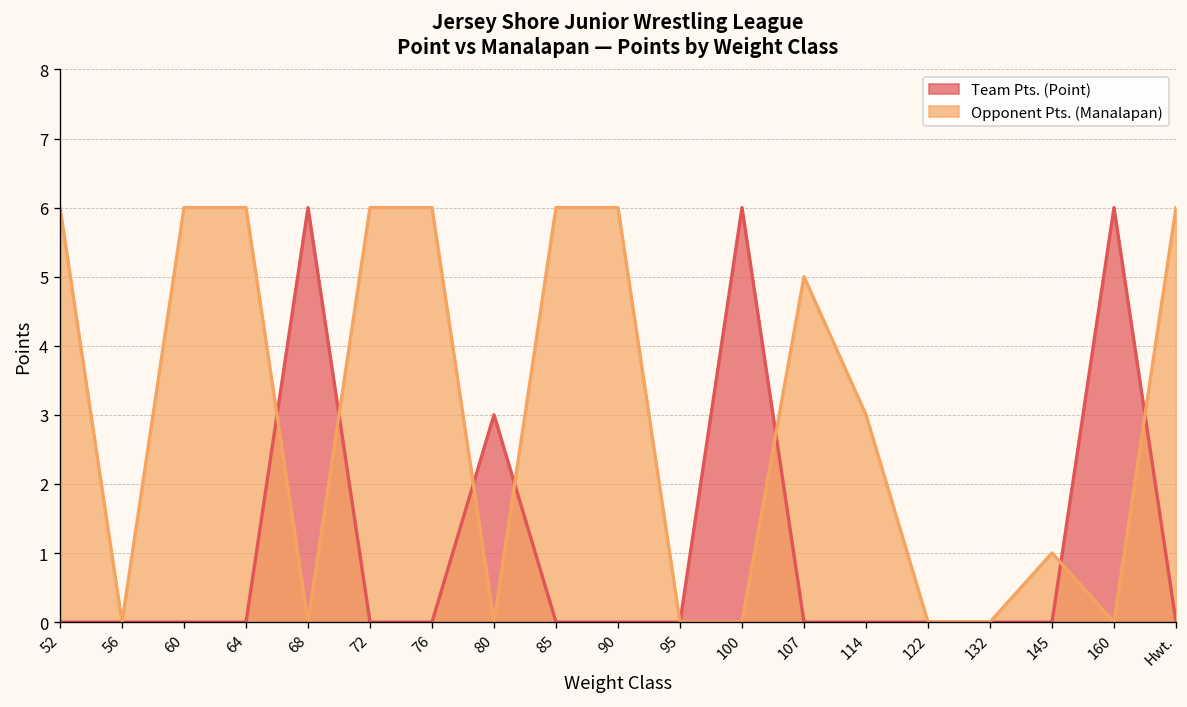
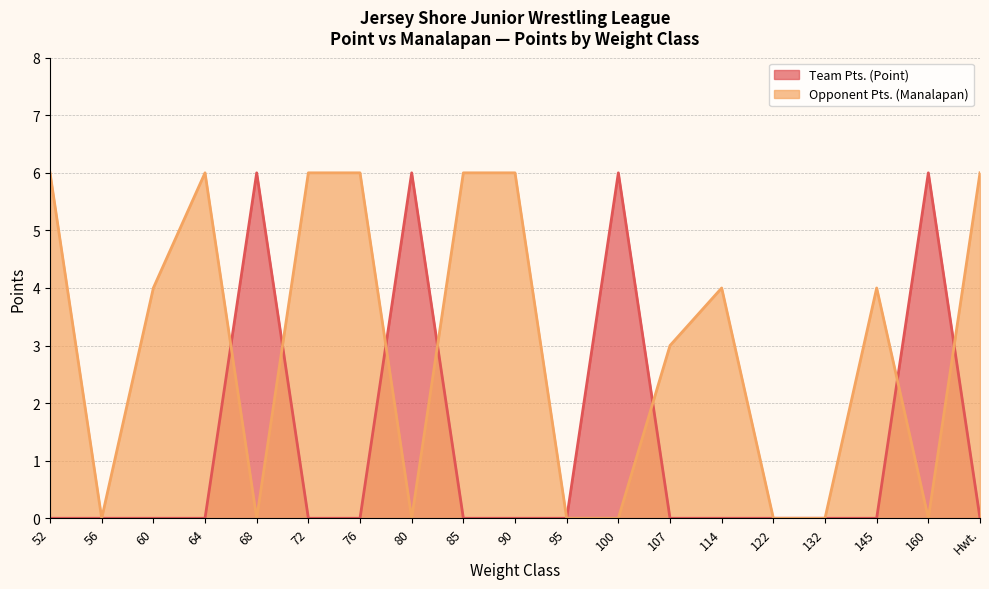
Opponent Pts. (Manalapan), 60: 6 -> 4
Team Pts. (Point), 80: 3 -> 6
Opponent Pts. (Manalapan), 107: 5 -> 3
Opponent Pts. (Manalapan), 114: 3 -> 4
Opponent Pts. (Manalapan), 145: 1 -> 4
